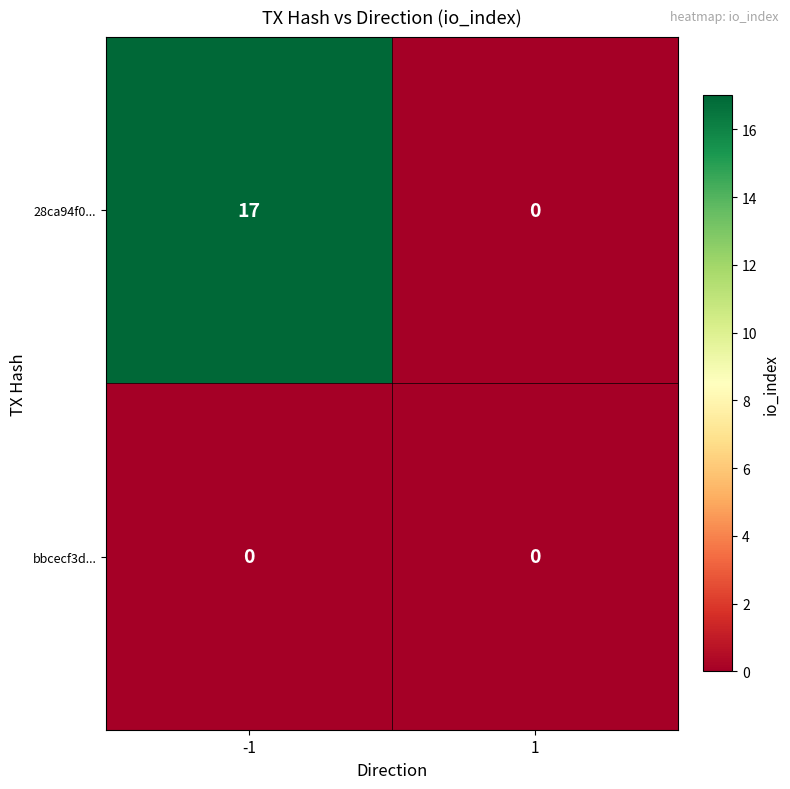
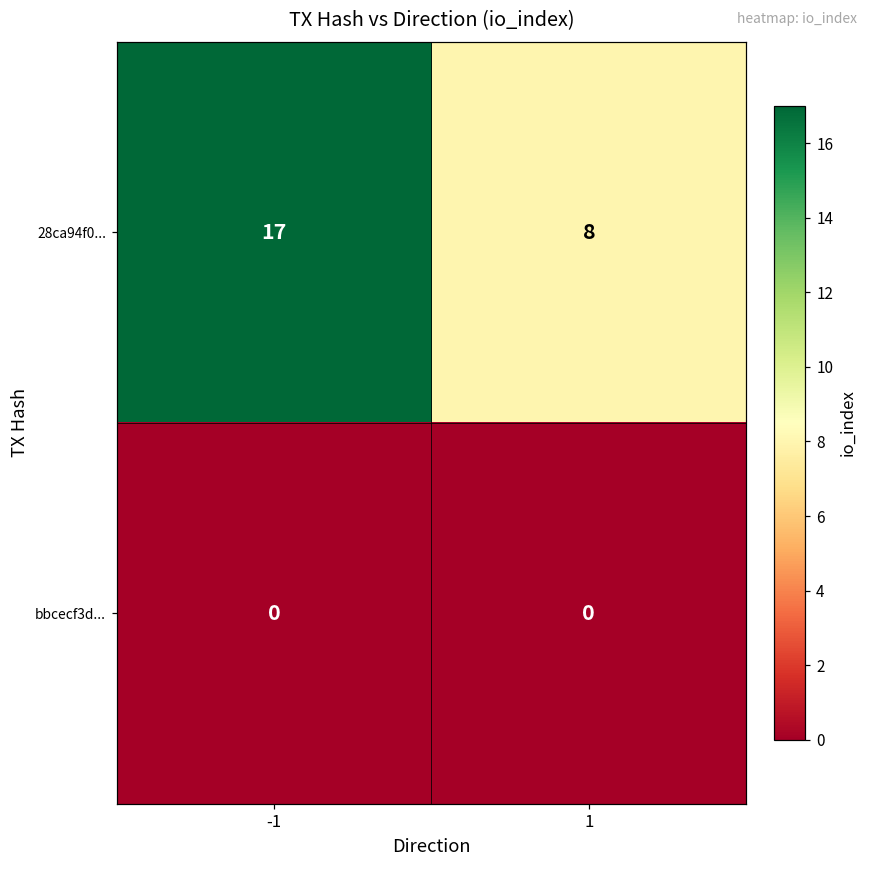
28ca94f0..., 1: 0 -> 8
